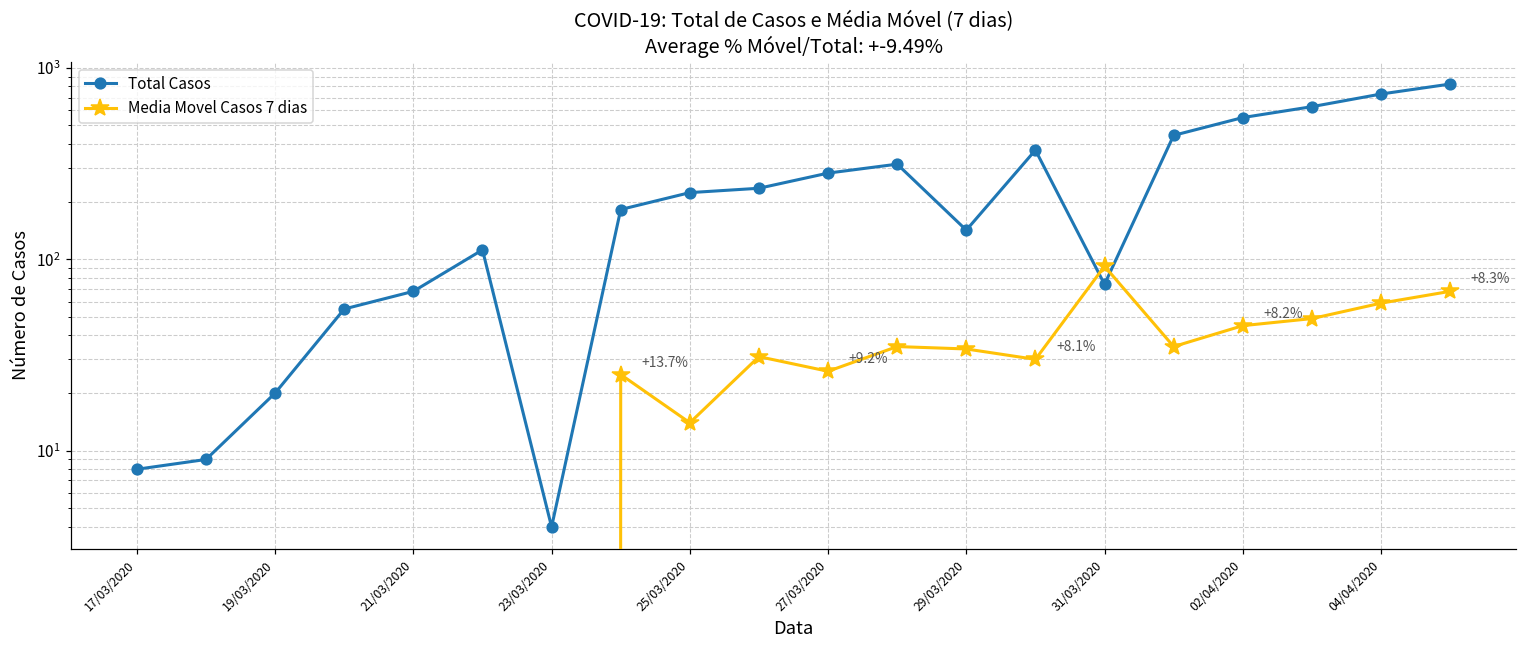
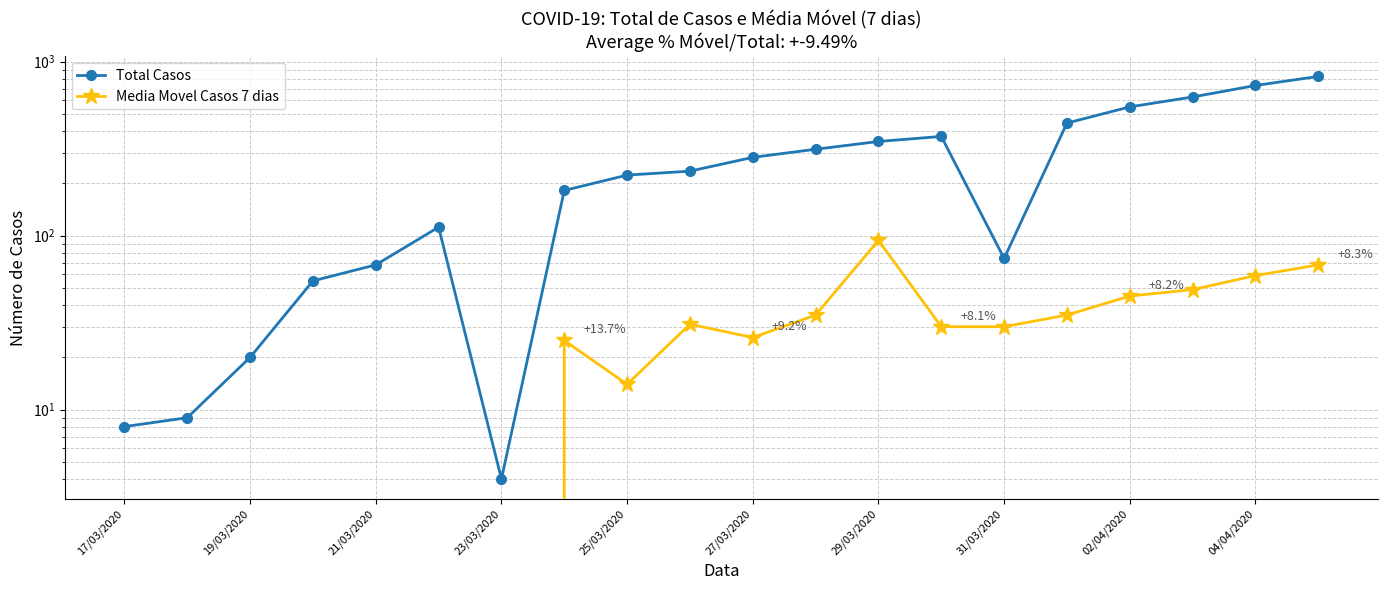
Total Casos, 29/03/2020: 140 -> 350
Media Movel Casos 7 dias, 29/03/2020: 34 -> 90
Media Movel Casos 7 dias, 31/03/2020: 90 -> 30
